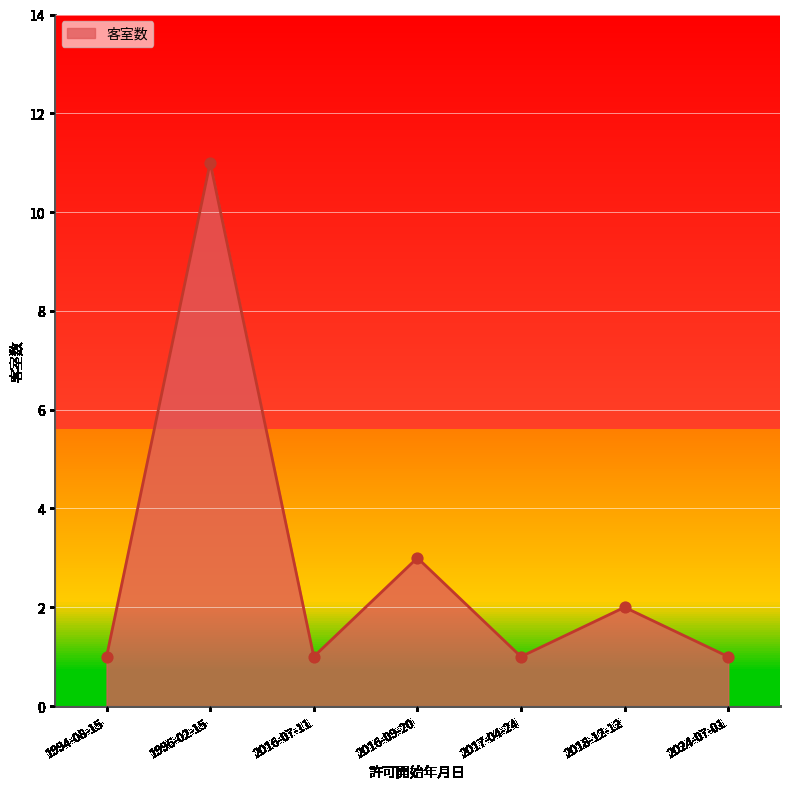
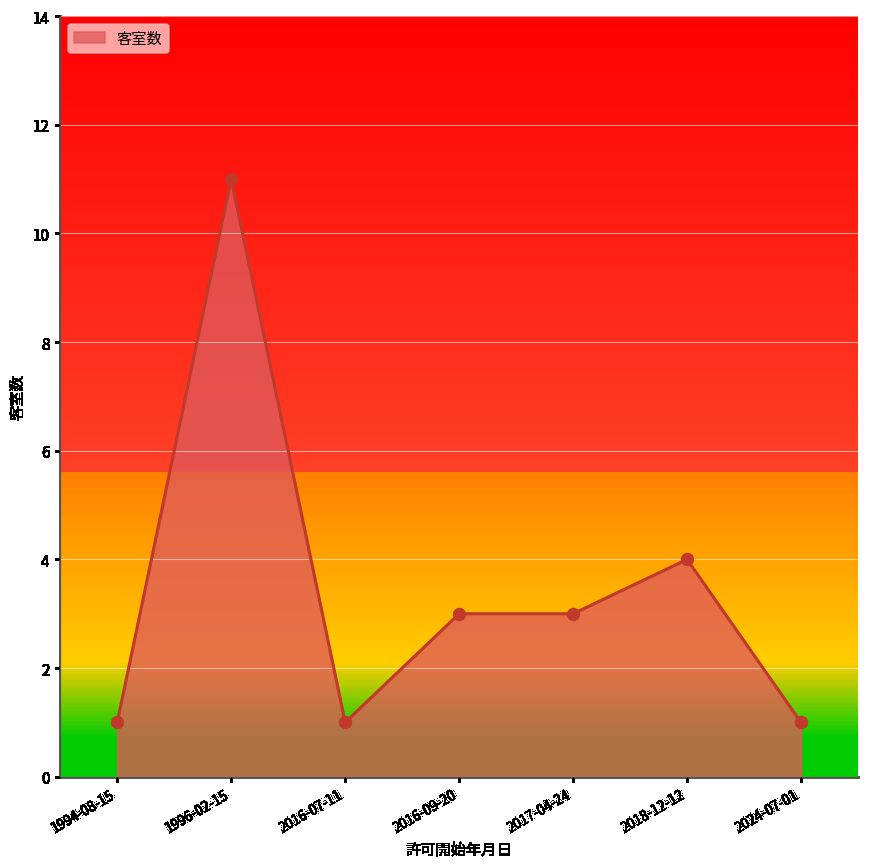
2017-04-24: 1 -> 3
2018-12-12: 2 -> 4
